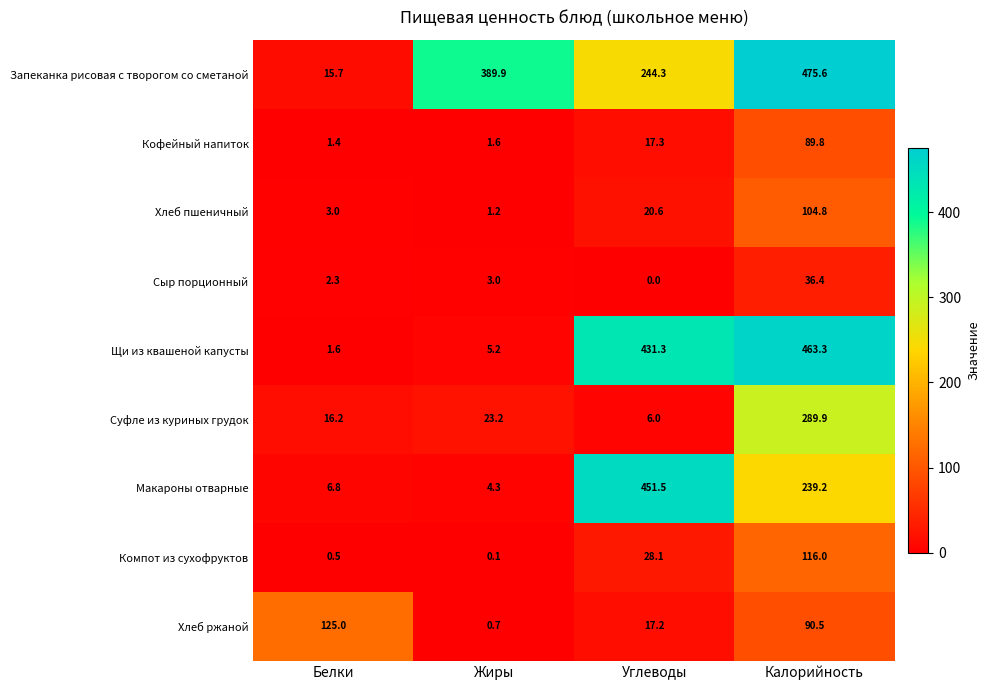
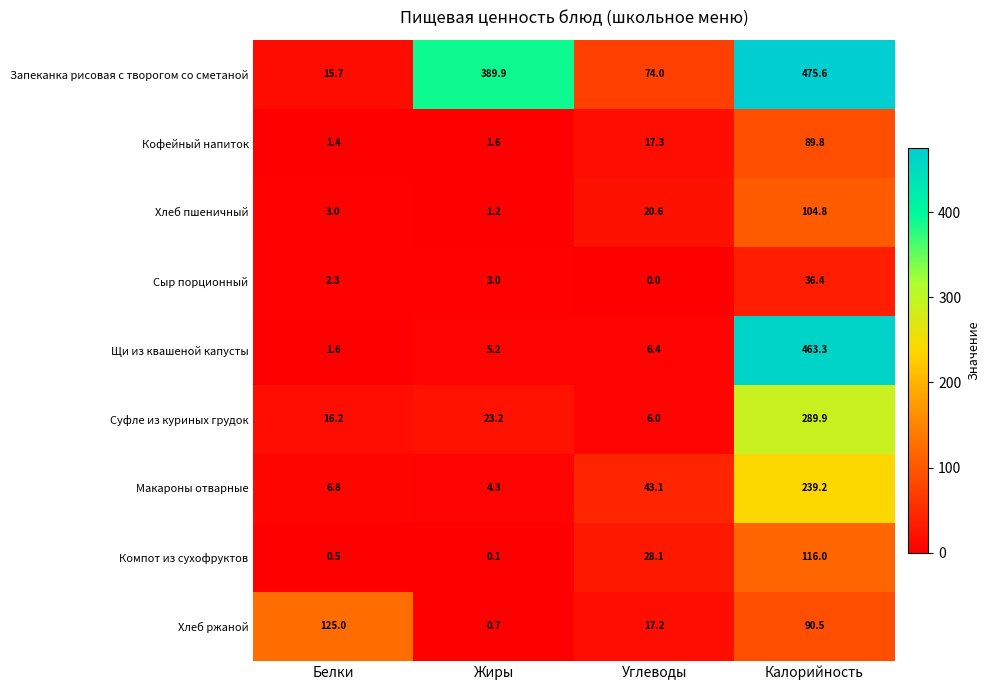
Запеканка рисовая с творогом со сметаной, Углеводы: 244.3 -> 74.0
Щи из квашеной капусты, Углеводы: 431.3 -> 6.4
Макароны отварные, Углеводы: 451.5 -> 43.1
